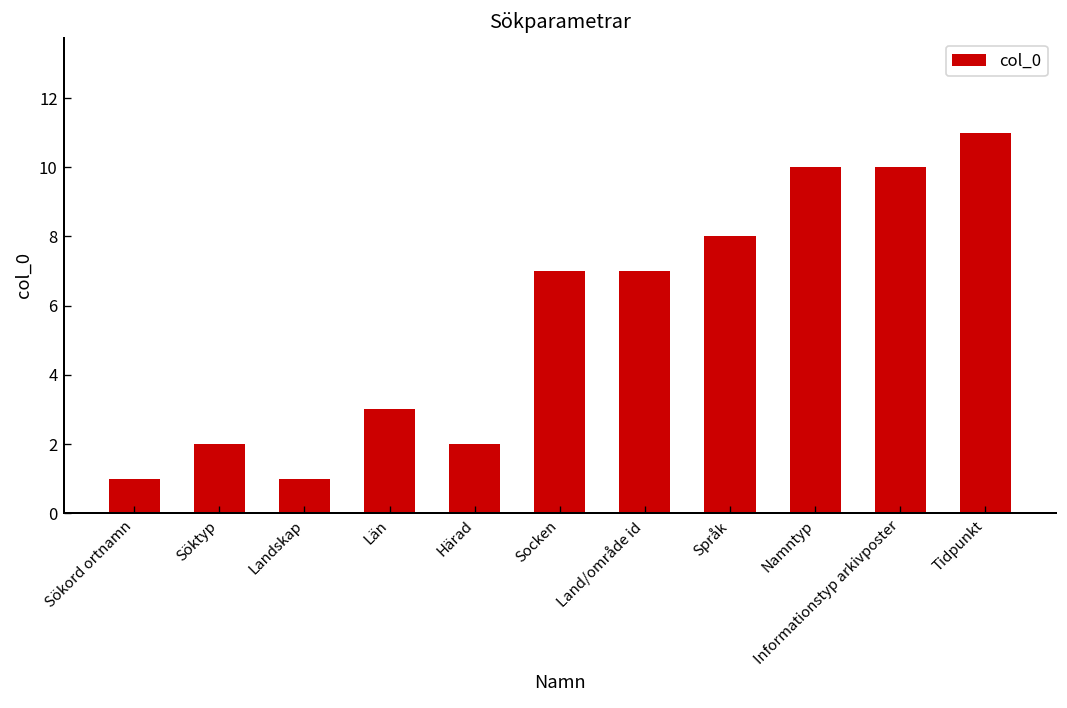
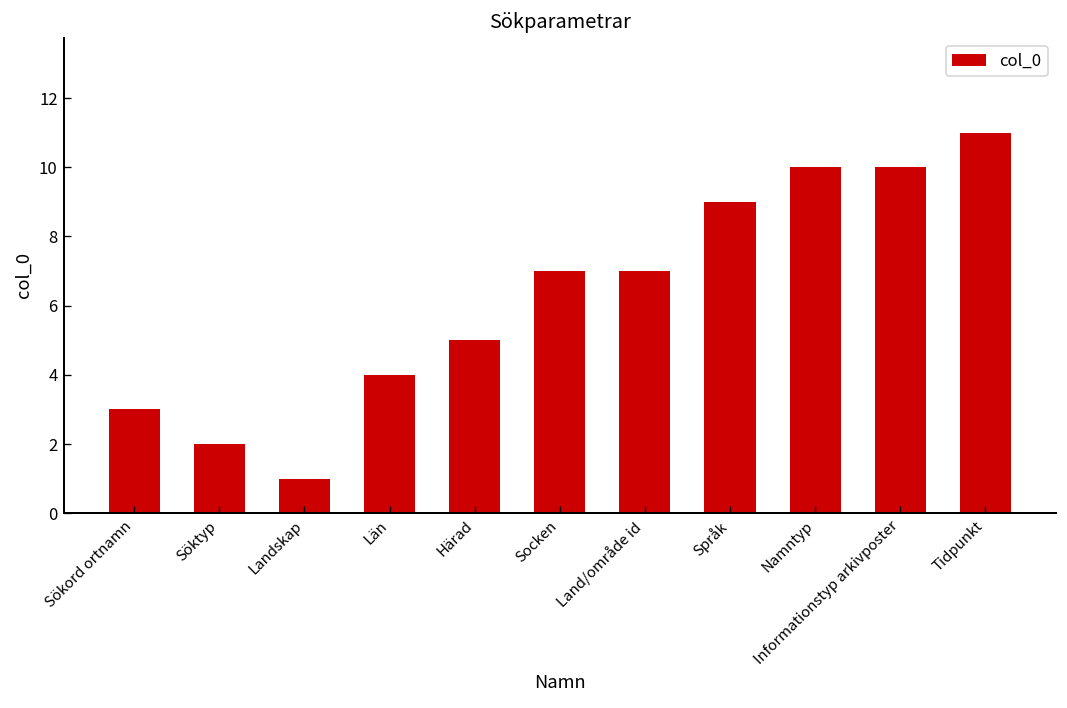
Sökord ortnamn: 1 -> 3
Län: 3 -> 4
Härad: 2 -> 5
Språk: 8 -> 9
